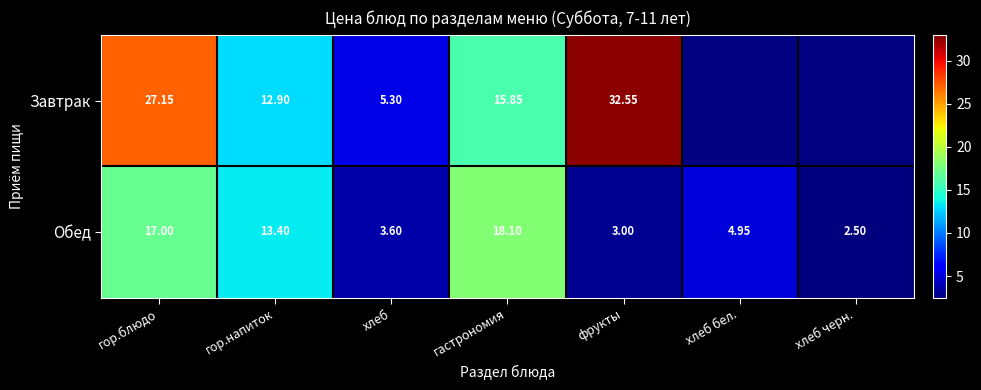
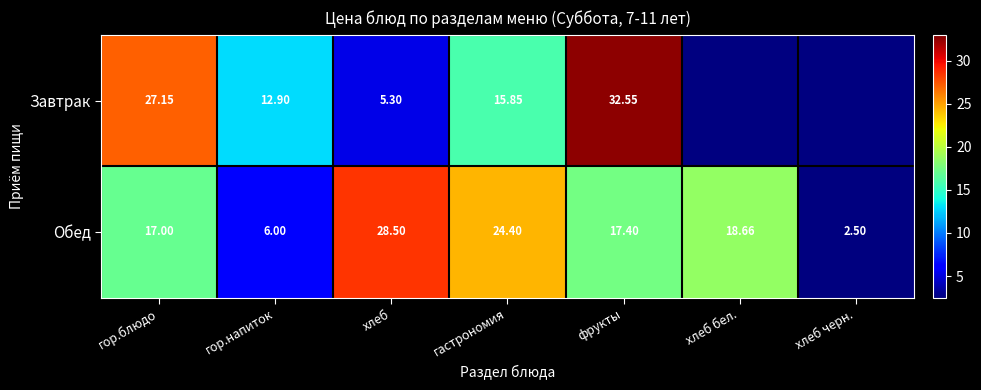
Обед, гор.напиток: 13.40 -> 6.00
Обед, хлеб: 3.60 -> 28.50
Обед, гастрономия: 18.10 -> 24.40
Обед, фрукты: 3.00 -> 17.40
Обед, хлеб бел.: 4.95 -> 18.66
